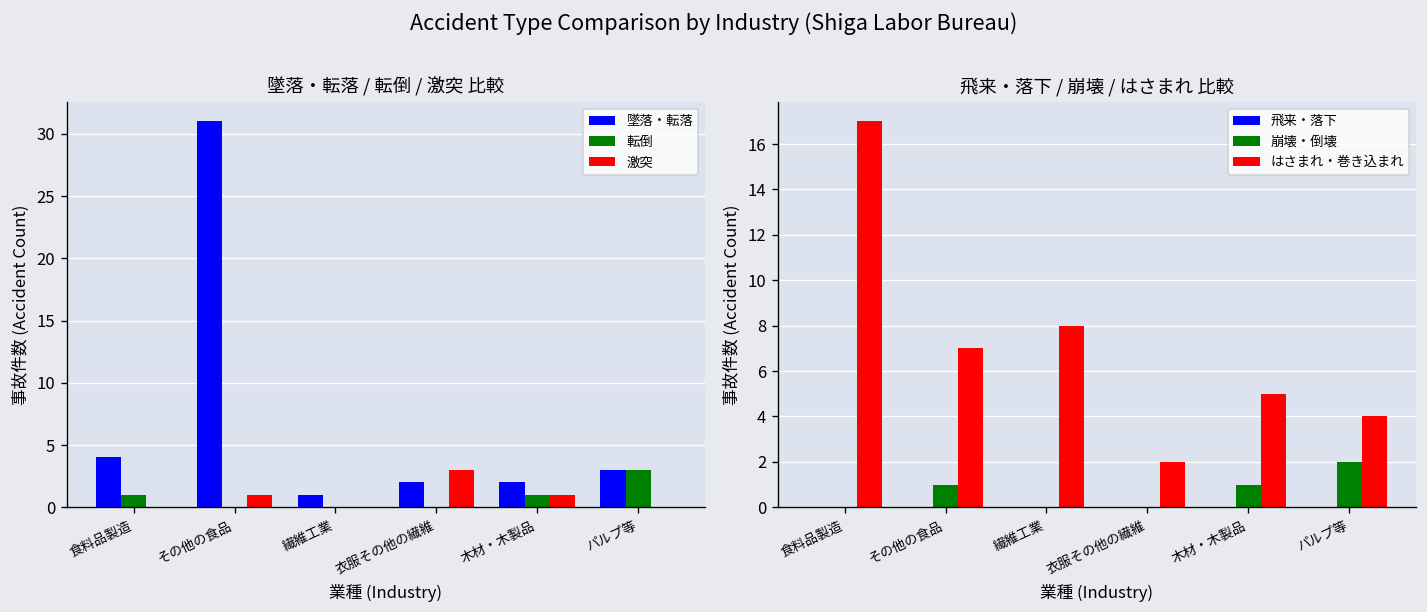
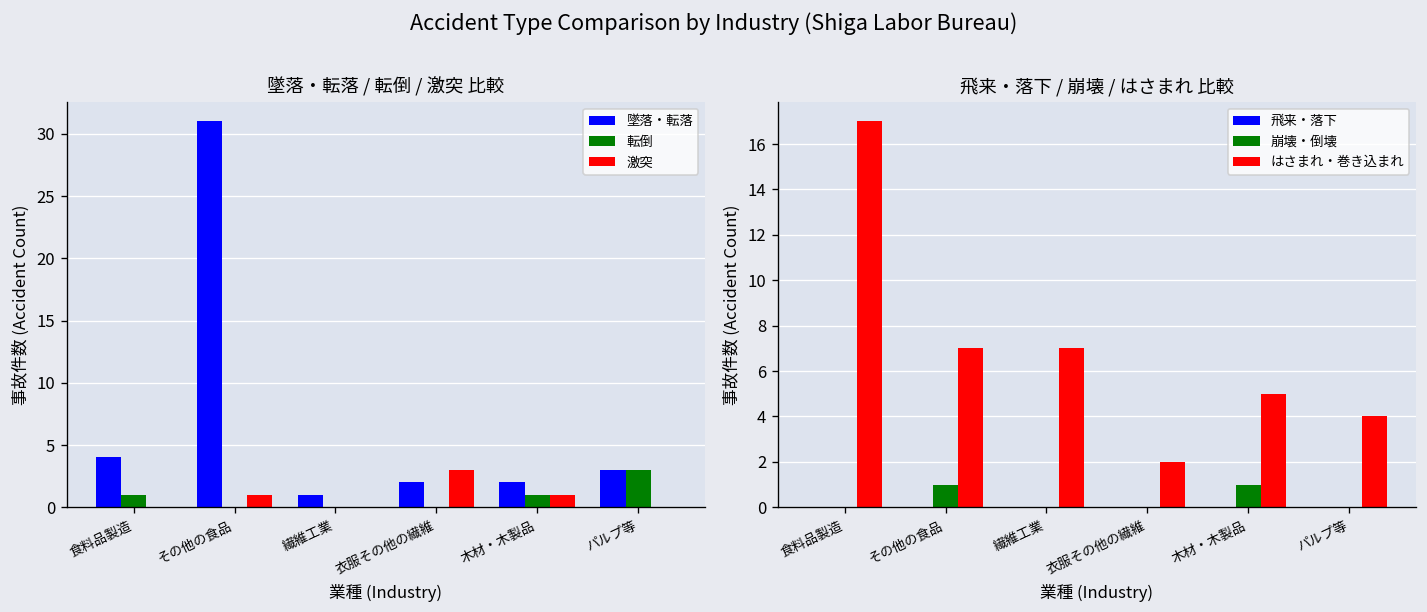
飛来・落下 / 崩壊 / はさまれ 比較, はさまれ・巻き込まれ, 繊維工業: 8 -> 7
飛来・落下 / 崩壊 / はさまれ 比較, 崩壊・倒壊, パルプ等: 2 -> 0
